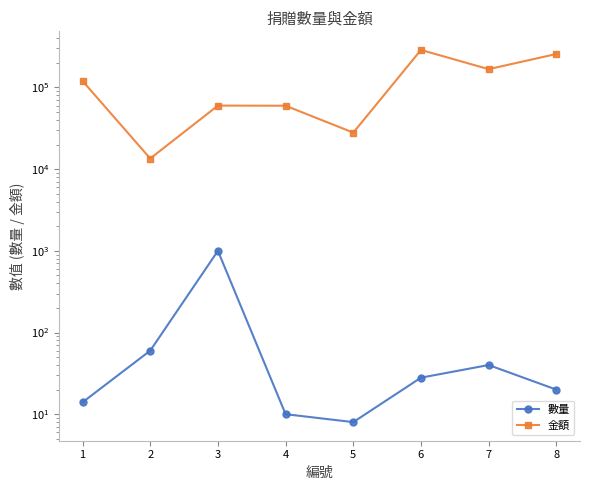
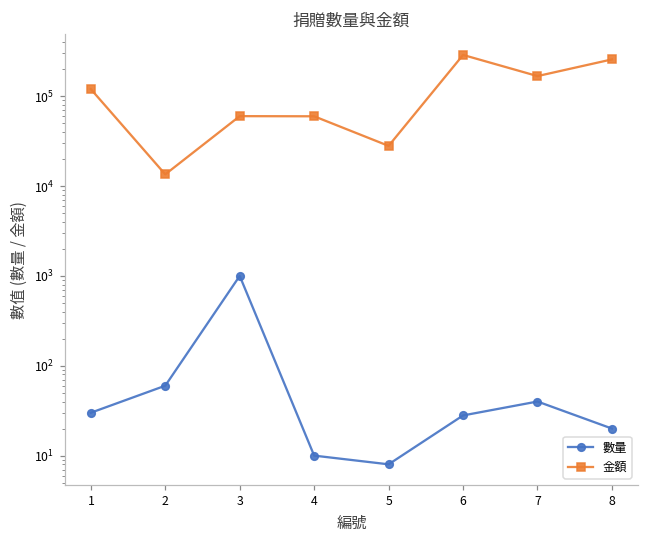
數量, 1: 14 -> 30
